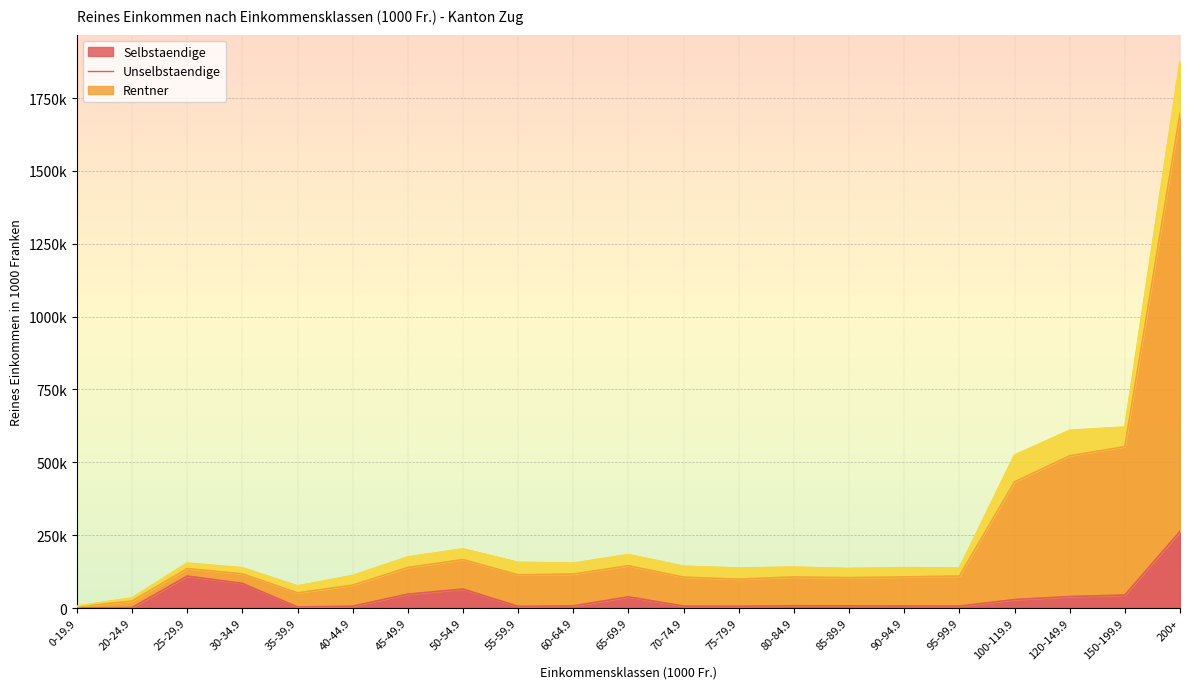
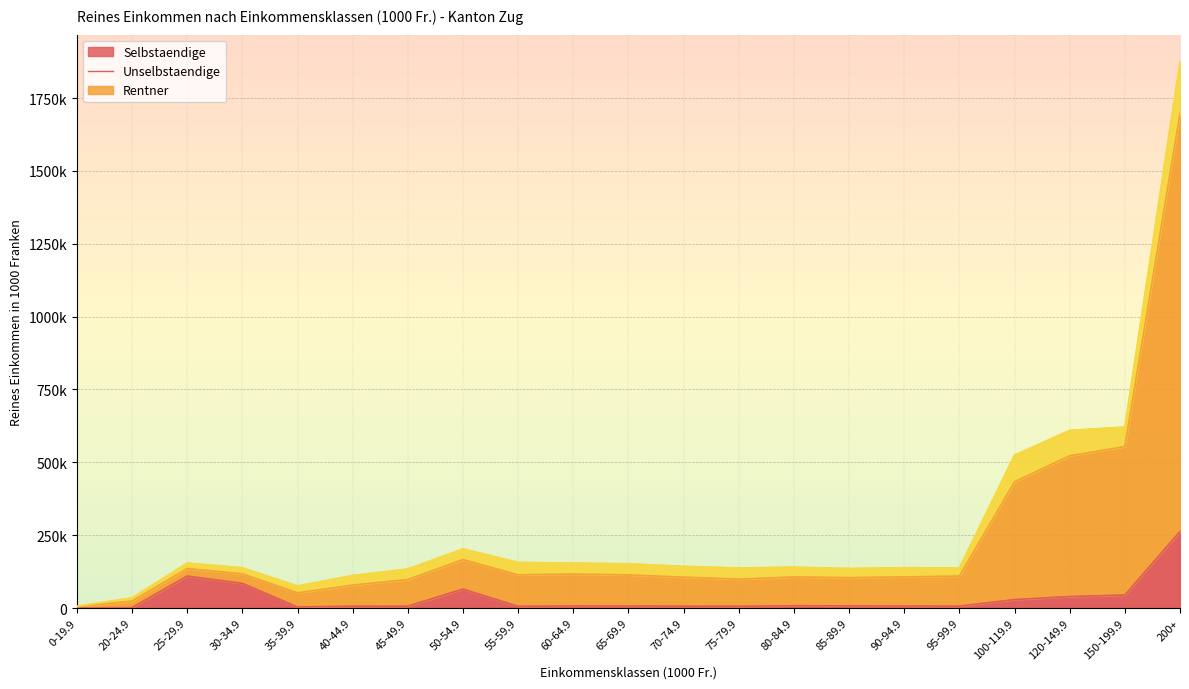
Selbstaendige, 45-49.9: 50000 -> 10000
Selbstaendige, 65-69.9: 40000 -> 10000
